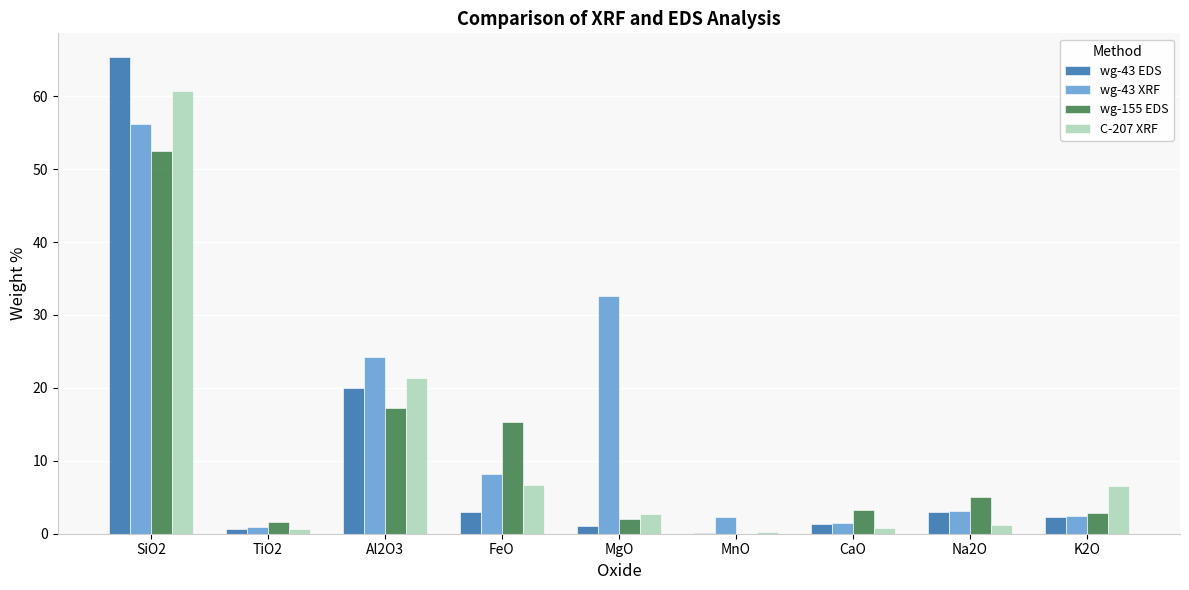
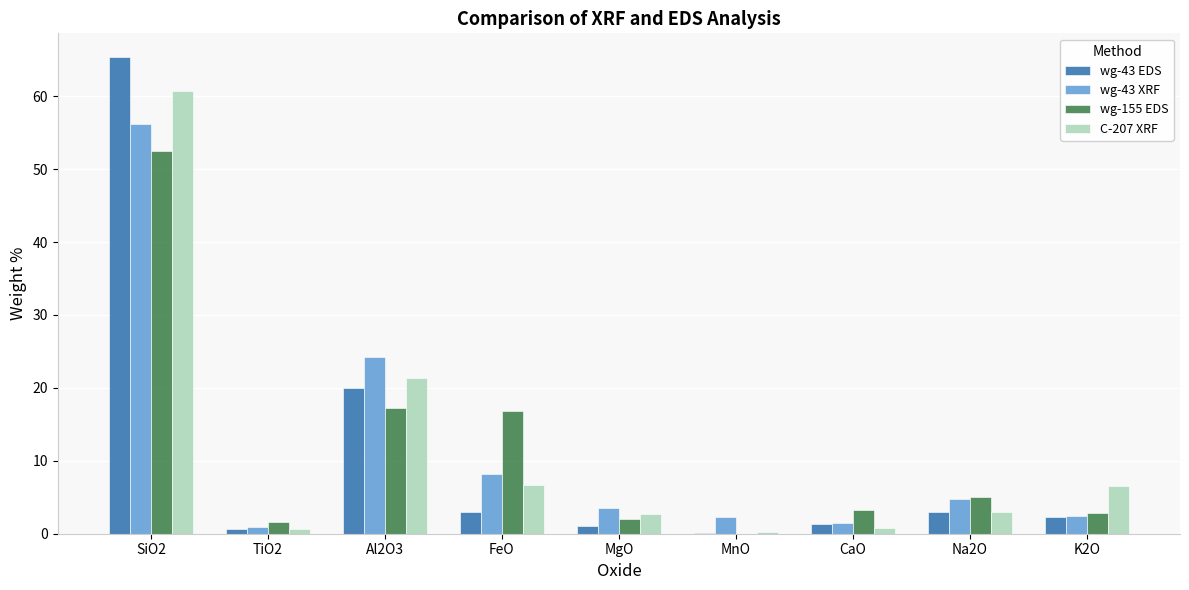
wg-155 EDS, FeO: 15 -> 17
wg-43 XRF, MgO: 33 -> 4
wg-43 XRF, Na2O: 3 -> 5
C-207 XRF, Na2O: 1 -> 3
